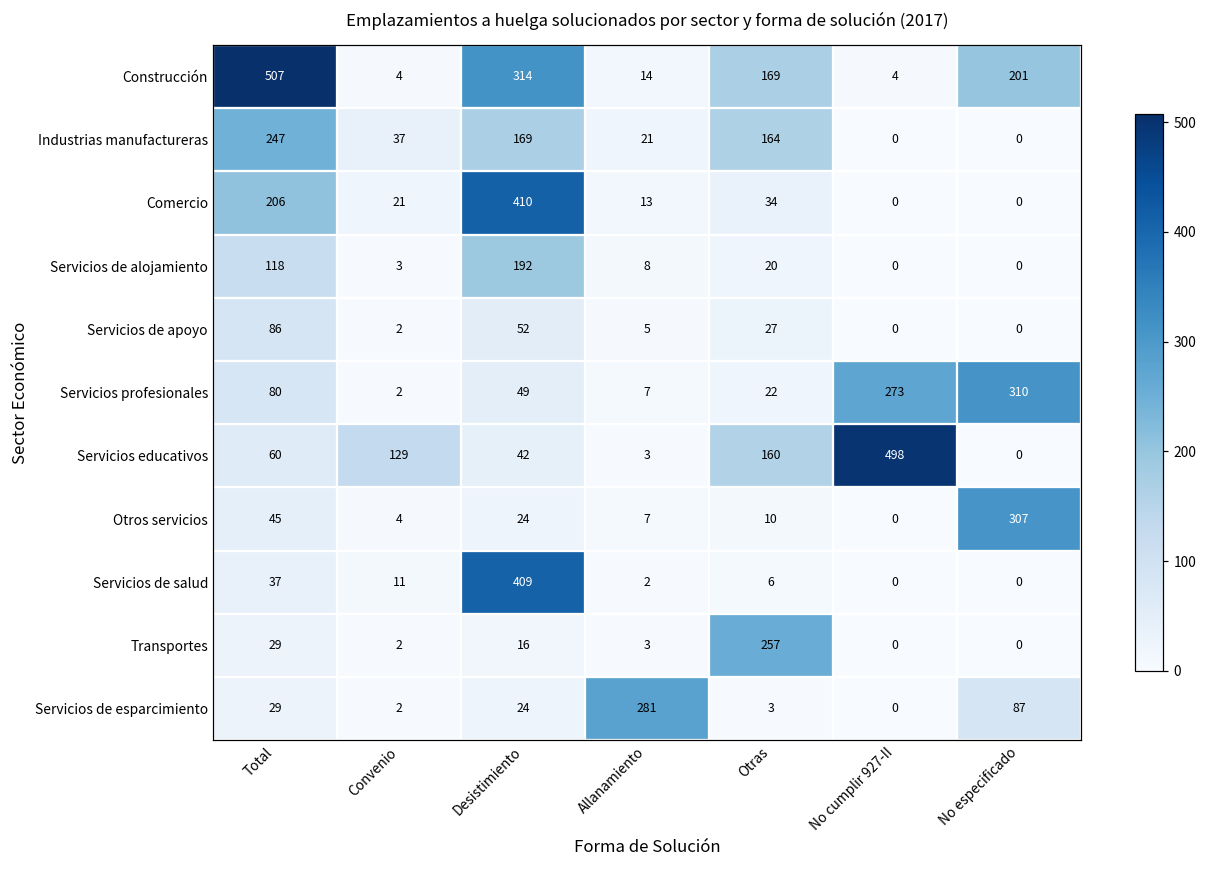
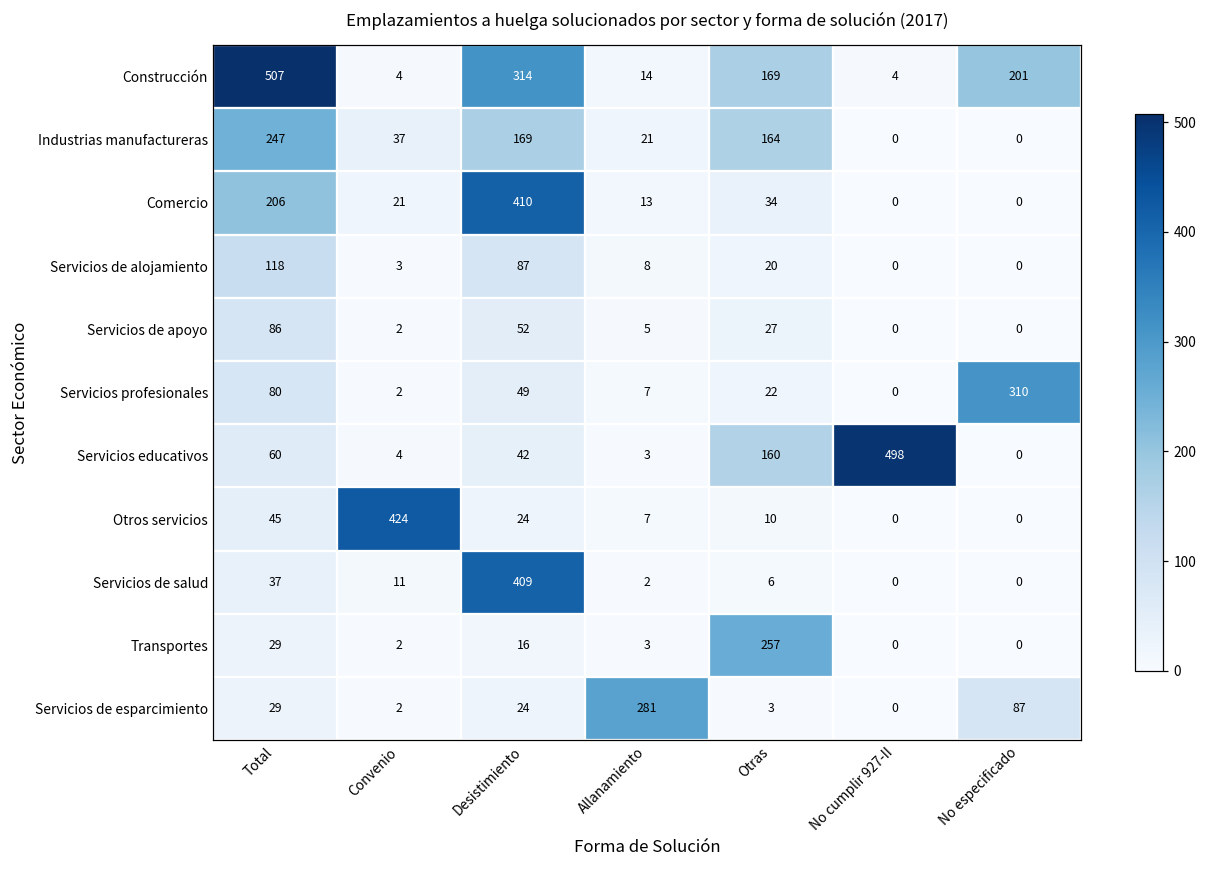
Servicios de alojamiento, Desistimiento: 192 -> 87
Servicios profesionales, No cumplir 927-II: 273 -> 0
Servicios educativos, Convenio: 129 -> 4
Otros servicios, Convenio: 4 -> 424
Otros servicios, No especificado: 307 -> 0
